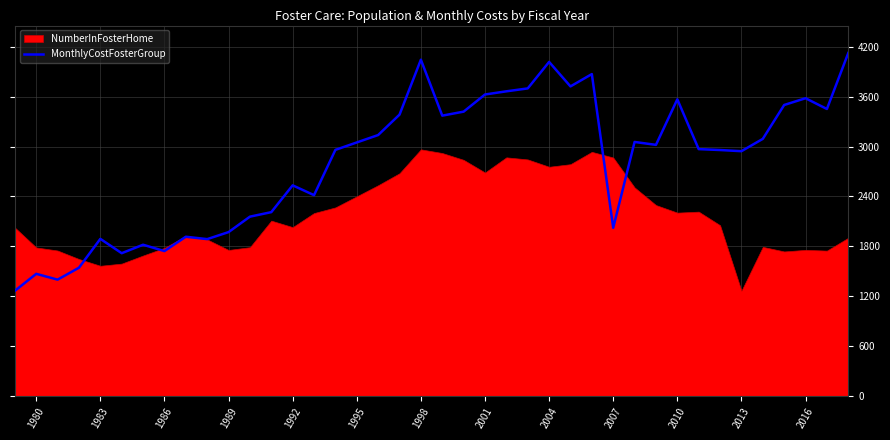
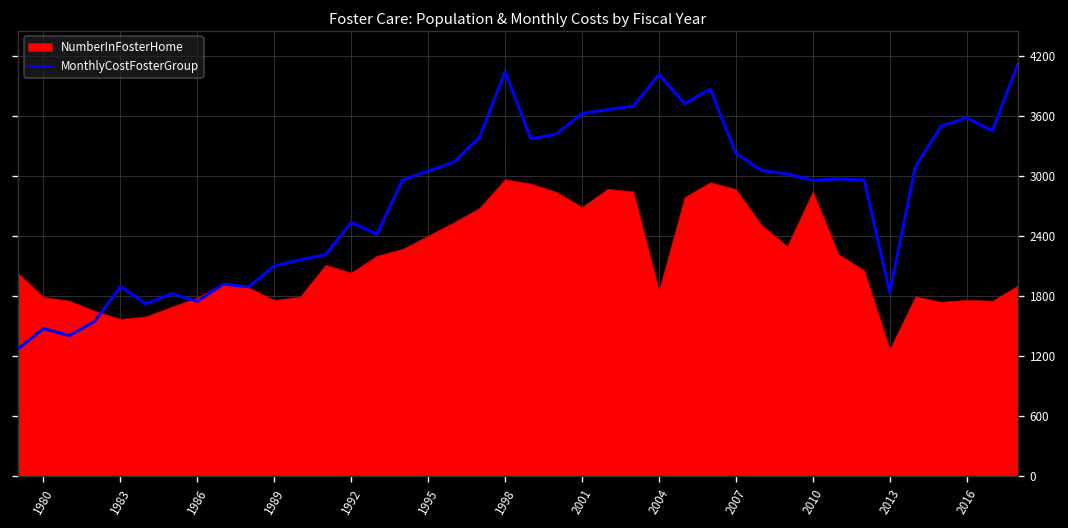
MonthlyCostFosterGroup, 1989: 2000 -> 2100
NumberInFosterHome, 2004: 2800 -> 1900
MonthlyCostFosterGroup, 2007: 2000 -> 3200
MonthlyCostFosterGroup, 2010: 3600 -> 3000
NumberInFosterHome, 2010: 2200 -> 2800
MonthlyCostFosterGroup, 2013: 2900 -> 1800
